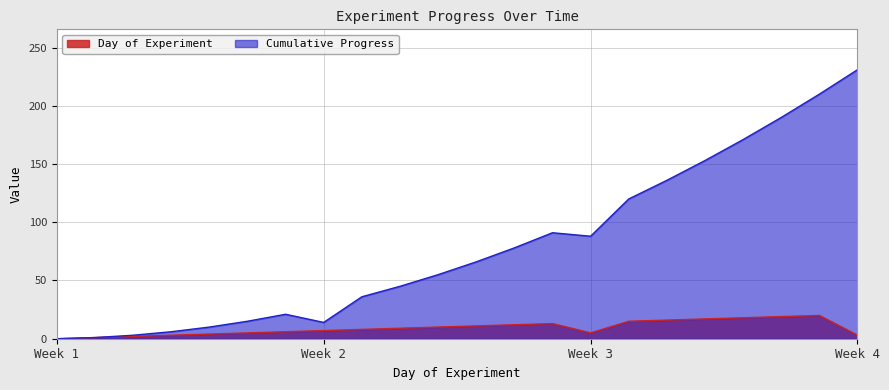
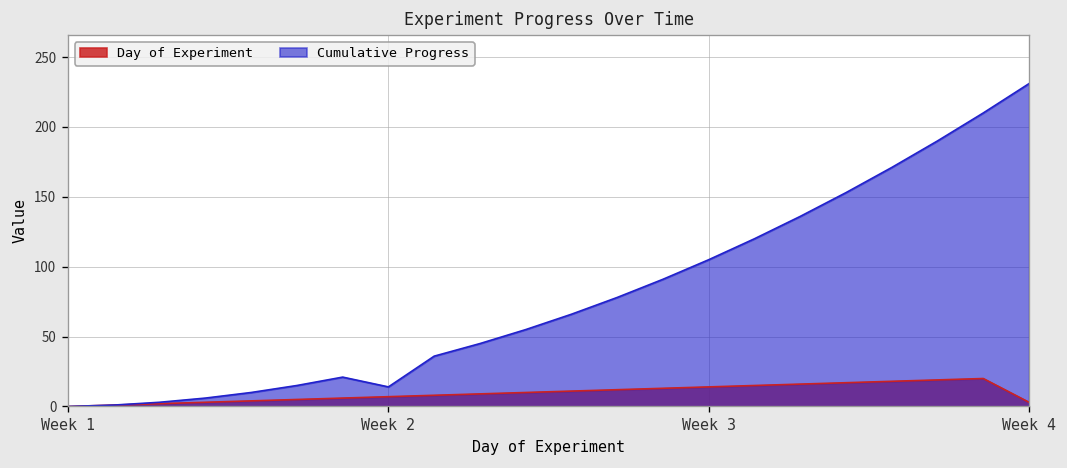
Day of Experiment, Week 3: 5 -> 14
Cumulative Progress, Week 3: 88 -> 105
